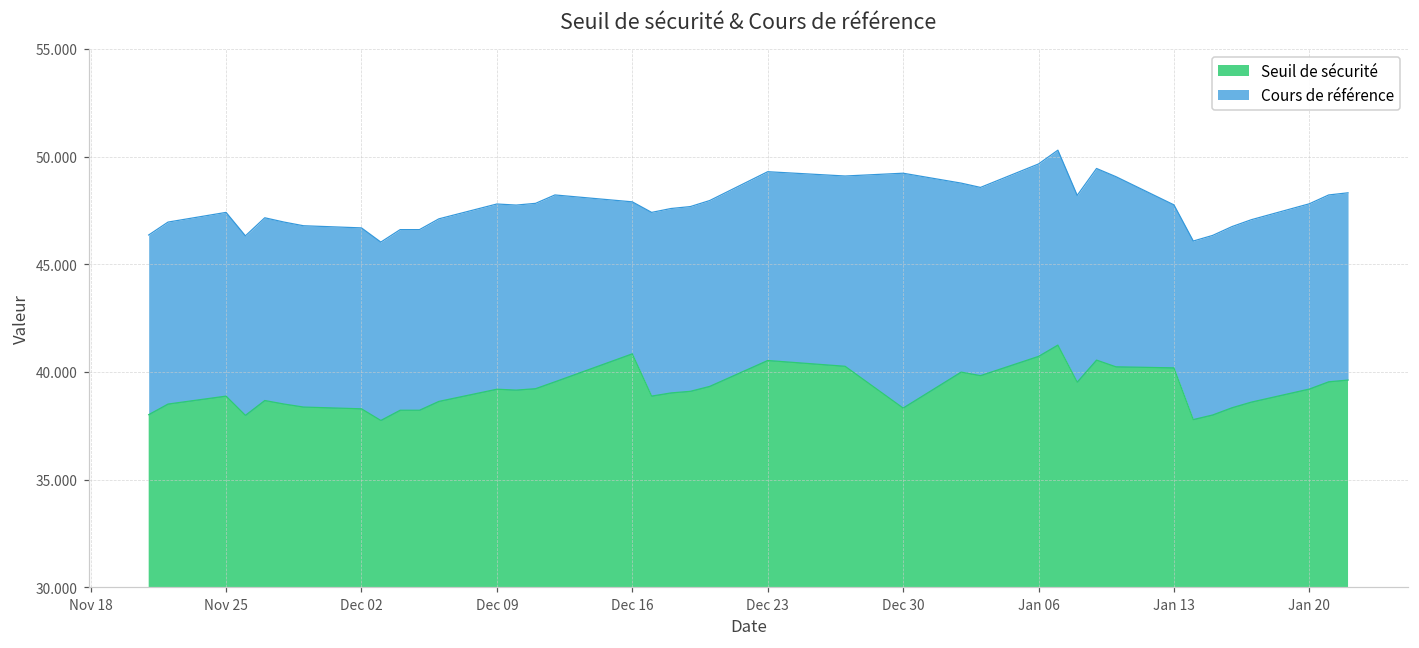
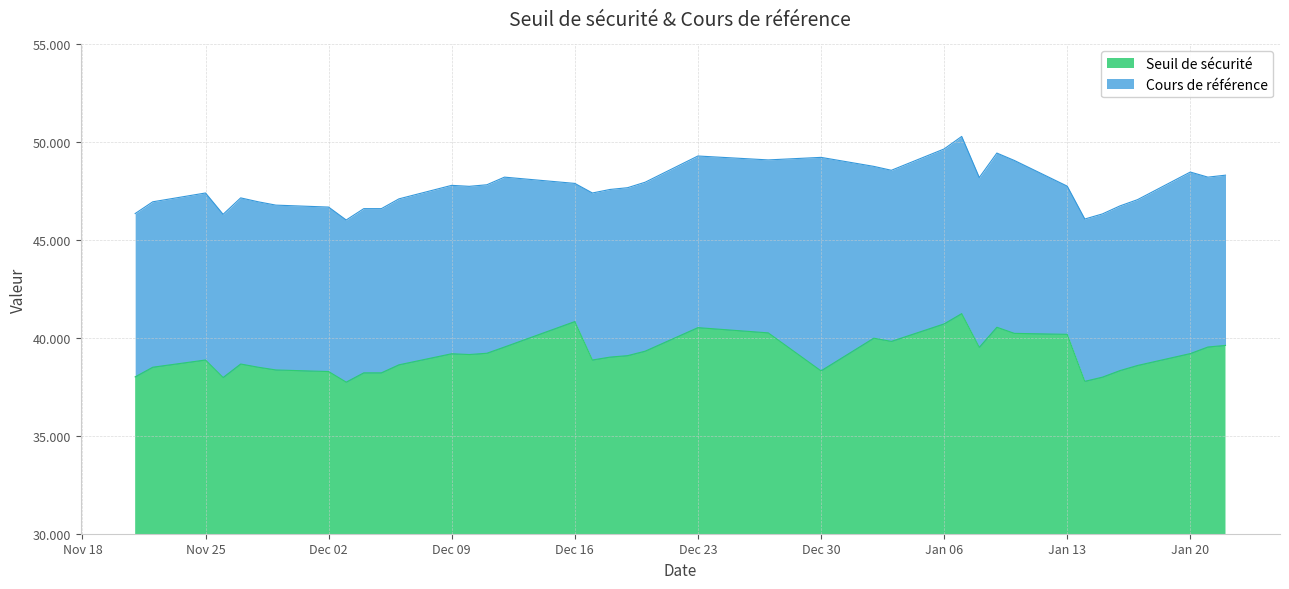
Cours de référence, Jan 20: 47.8 -> 48.5
